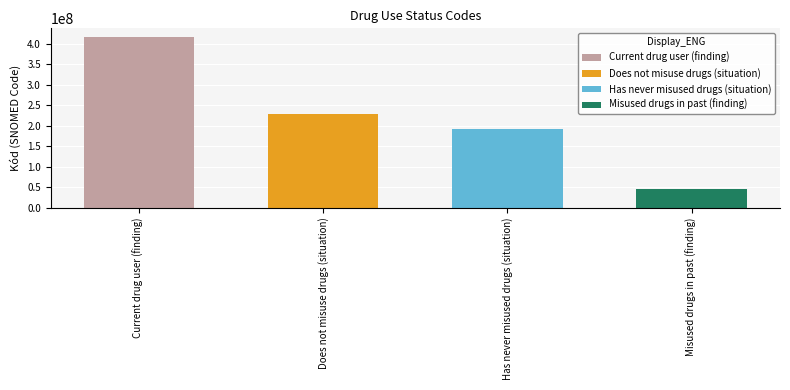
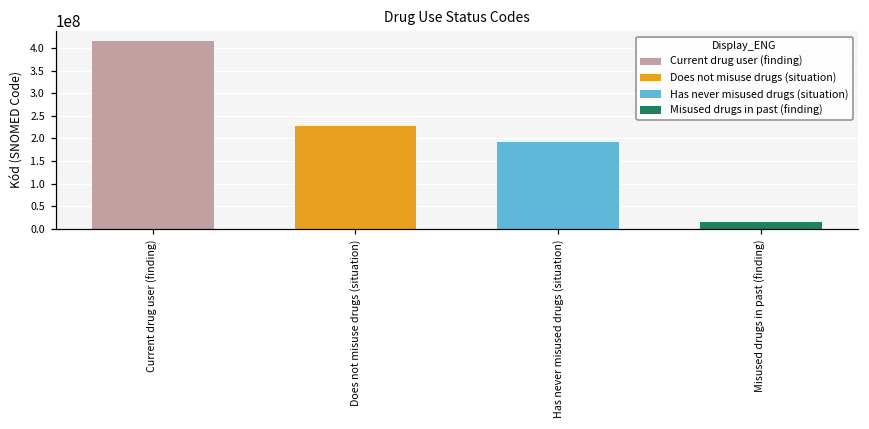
Misused drugs in past (finding): 40000000 -> 10000000
